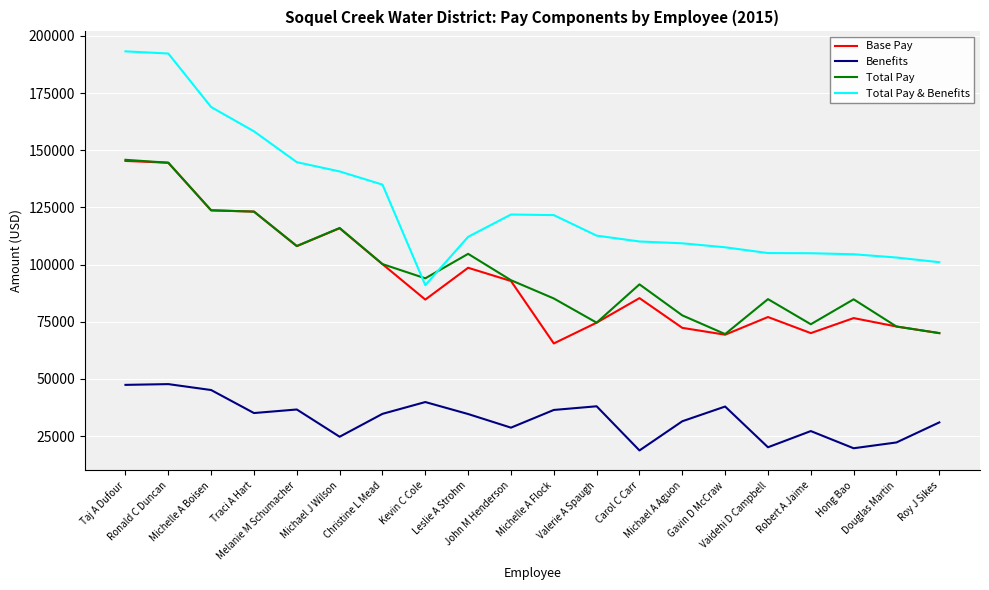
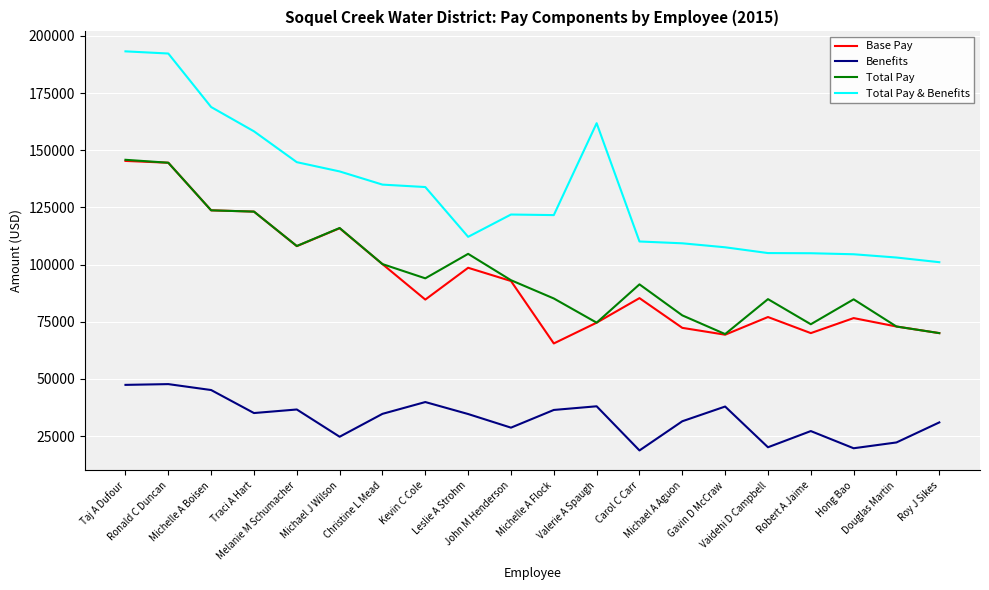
Total Pay & Benefits, Kevin C Cole: 91000 -> 134000
Total Pay & Benefits, Valerie A Spaugh: 113000 -> 162000
